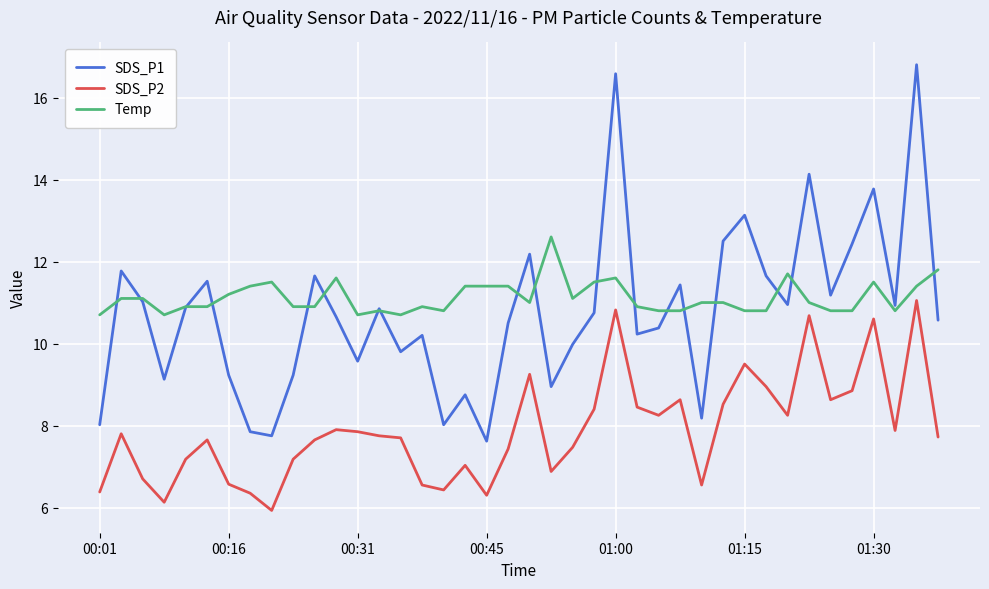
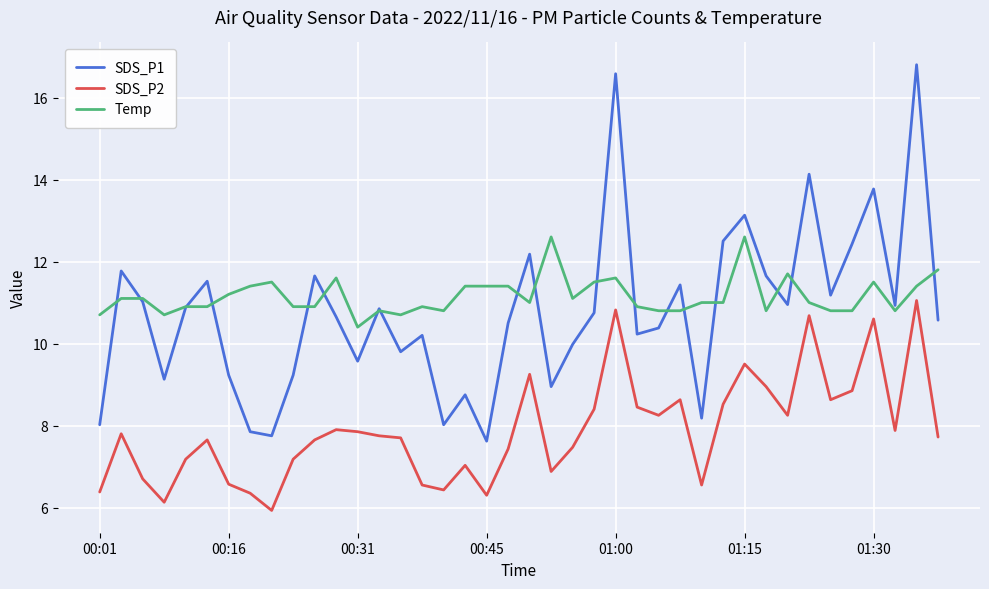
Temp, 00:31: 10.7 -> 10.4
Temp, 01:15: 10.8 -> 12.6
